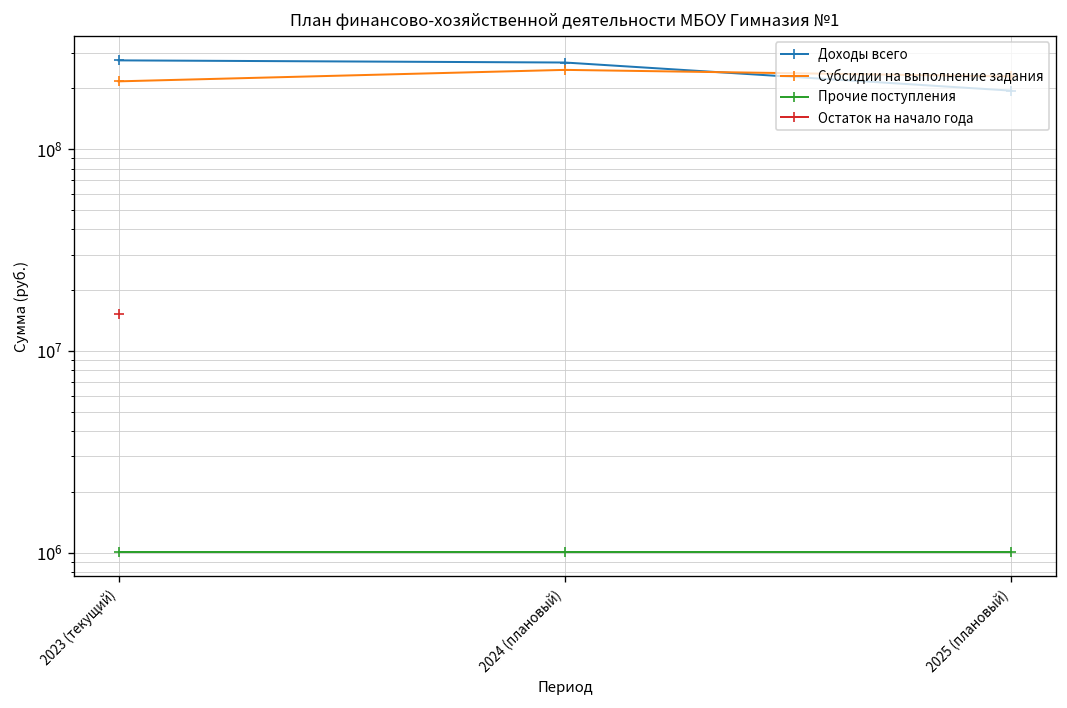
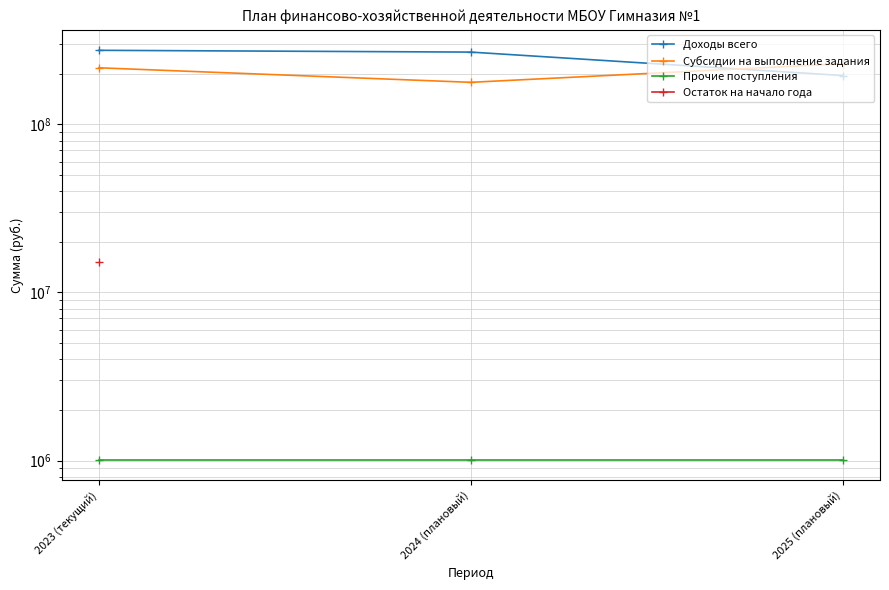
Субсидии на выполнение задания, 2024 (плановый): 250000000 -> 180000000
